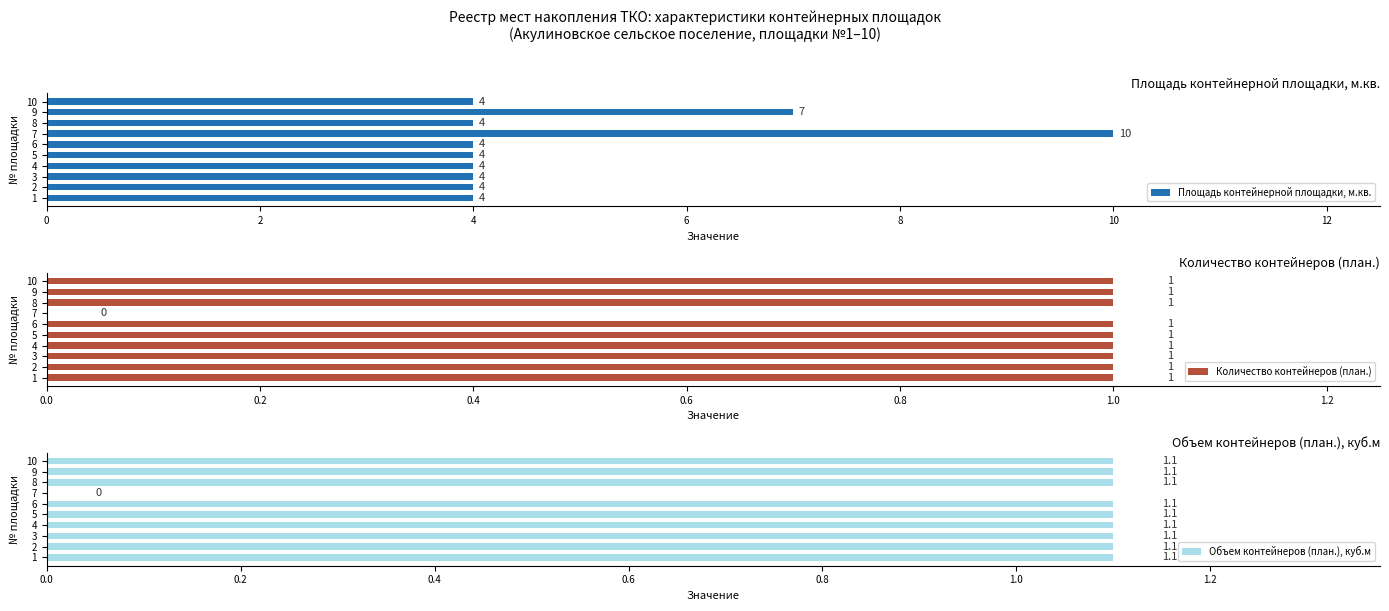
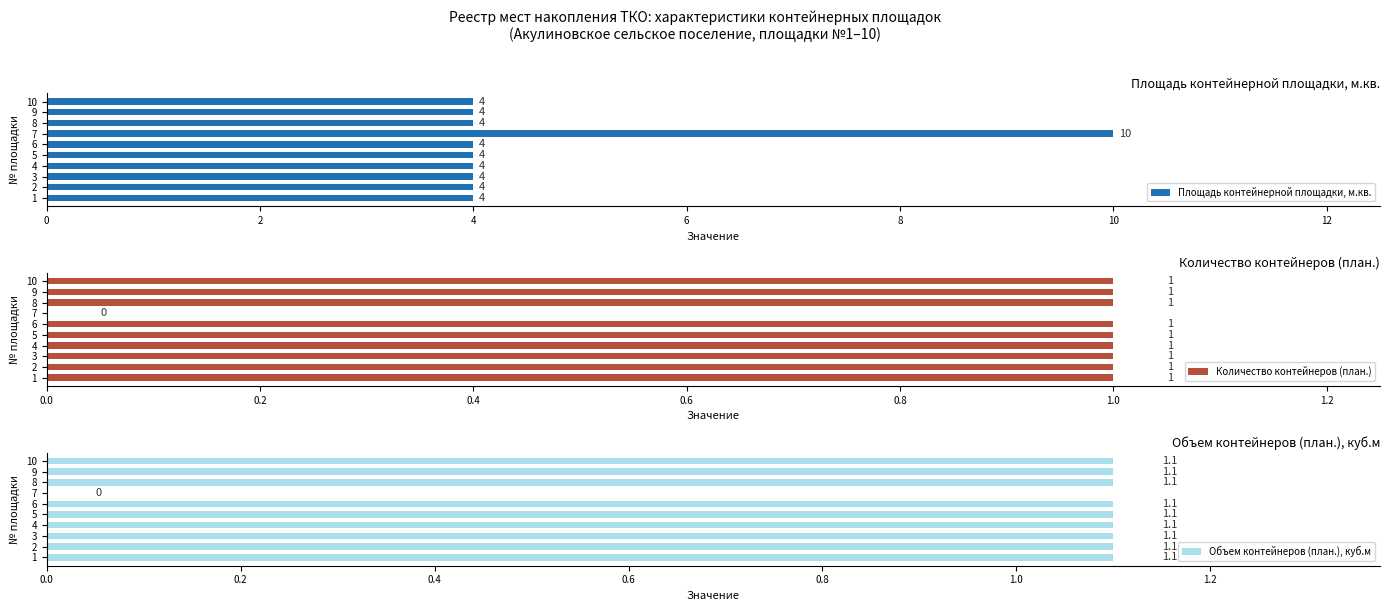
Площадь контейнерной площадки, м.кв., 9: 7 -> 4
